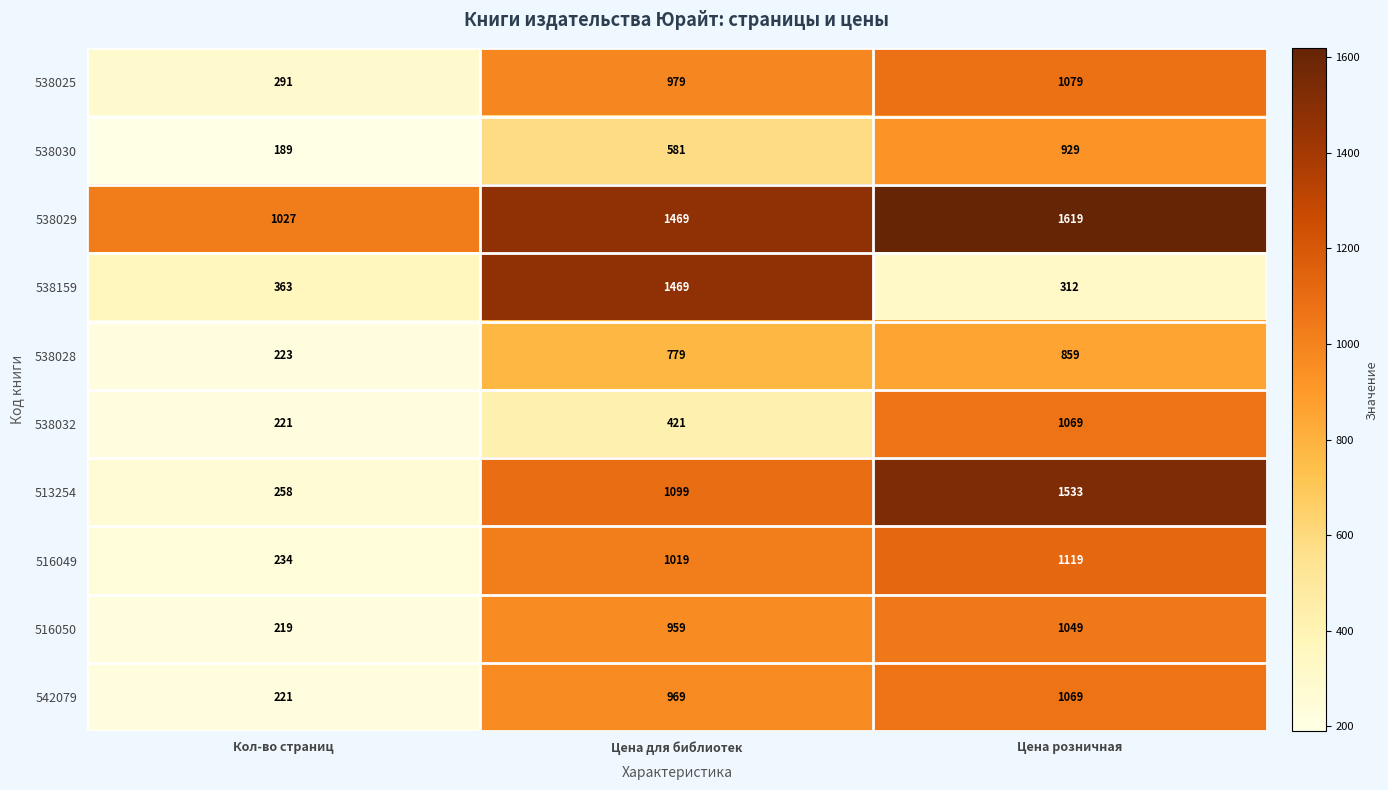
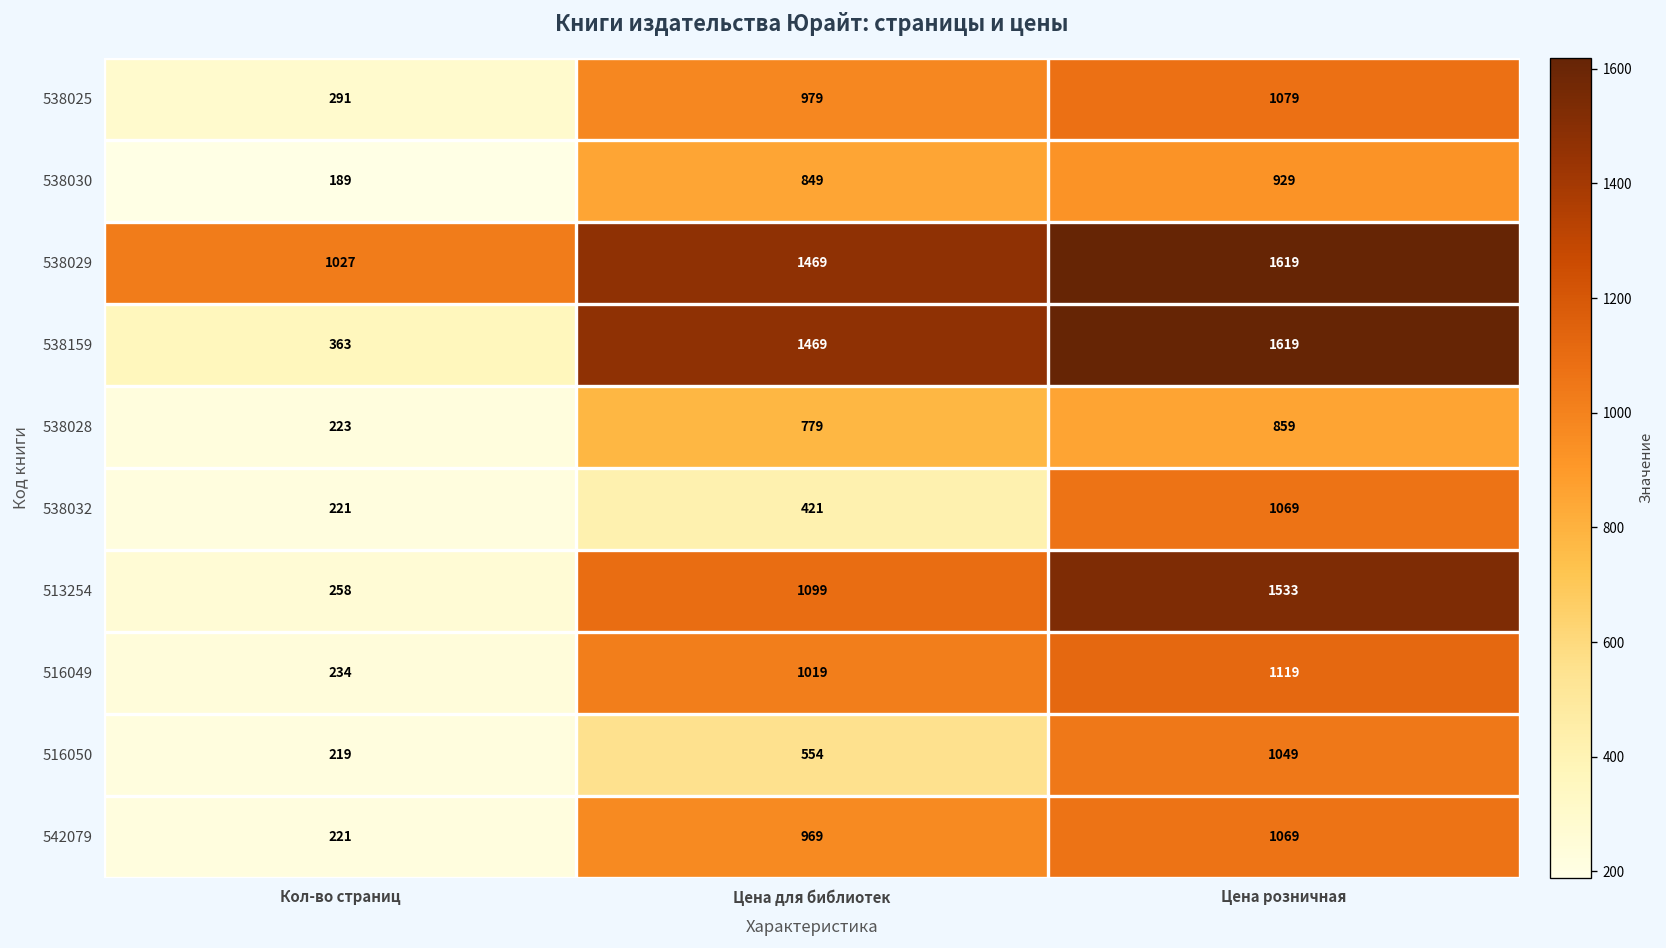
538030, Цена для библиотек: 581 -> 849
538159, Цена розничная: 312 -> 1619
516050, Цена для библиотек: 959 -> 554
